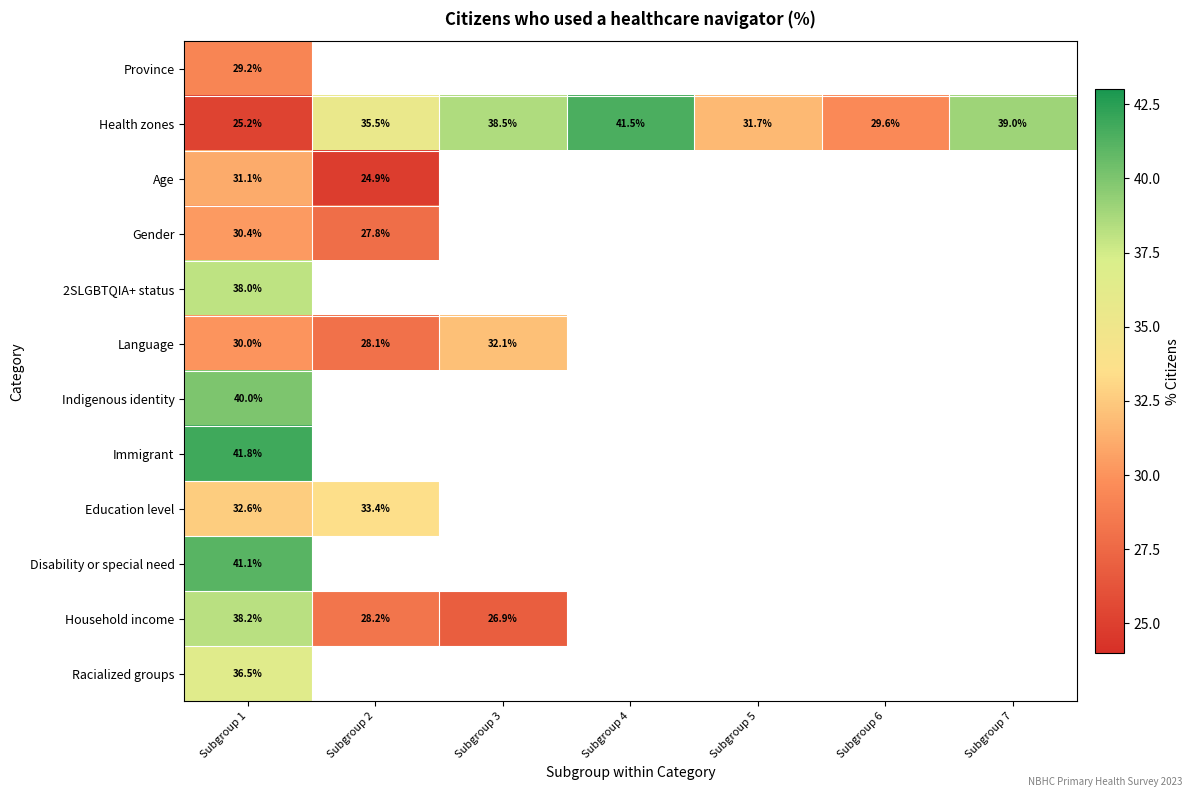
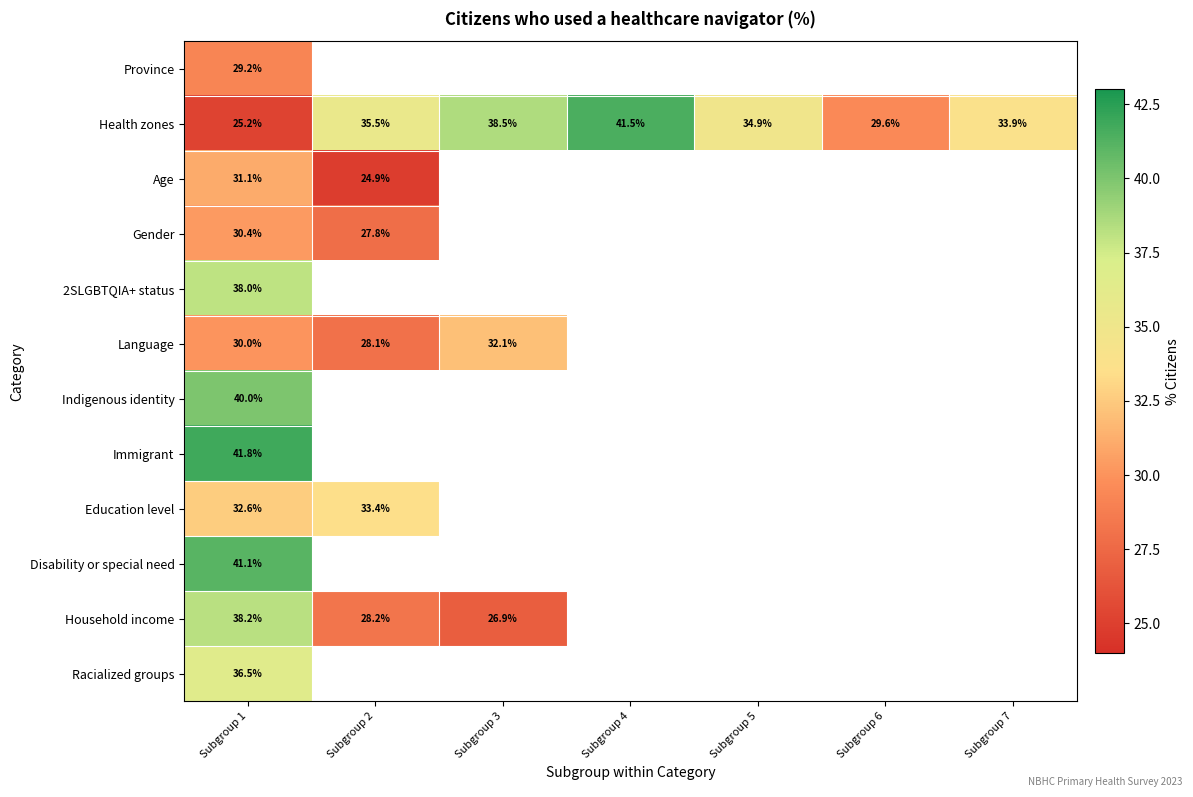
Health zones, Subgroup 5: 31.7% -> 34.9%
Health zones, Subgroup 7: 39.0% -> 33.9%
